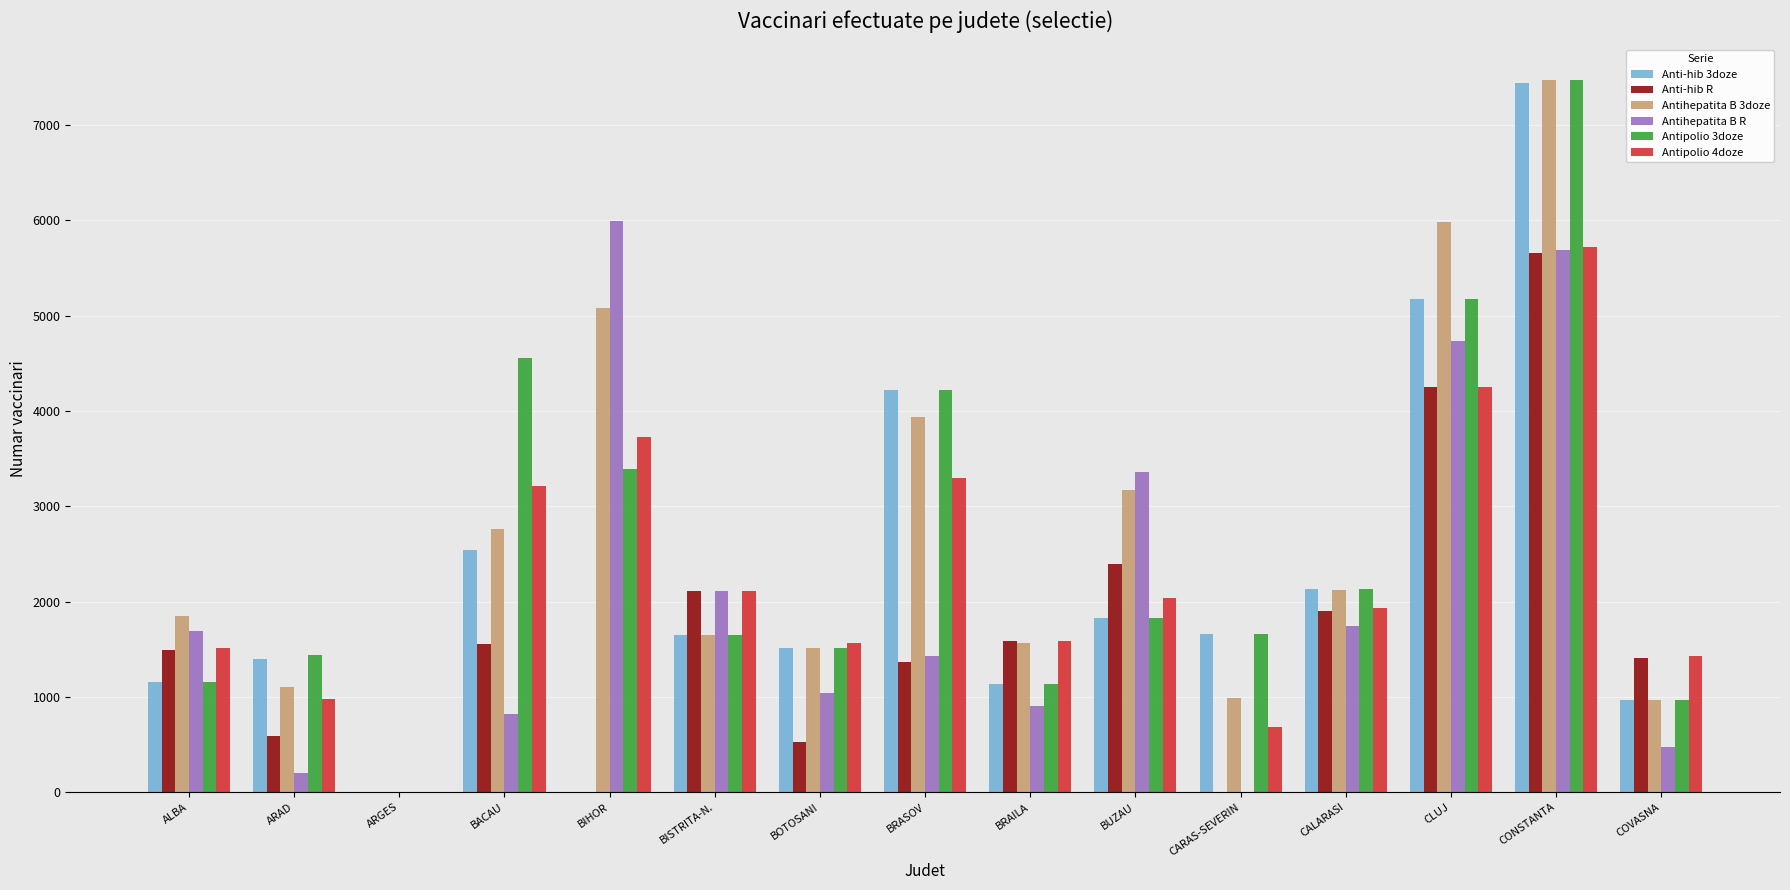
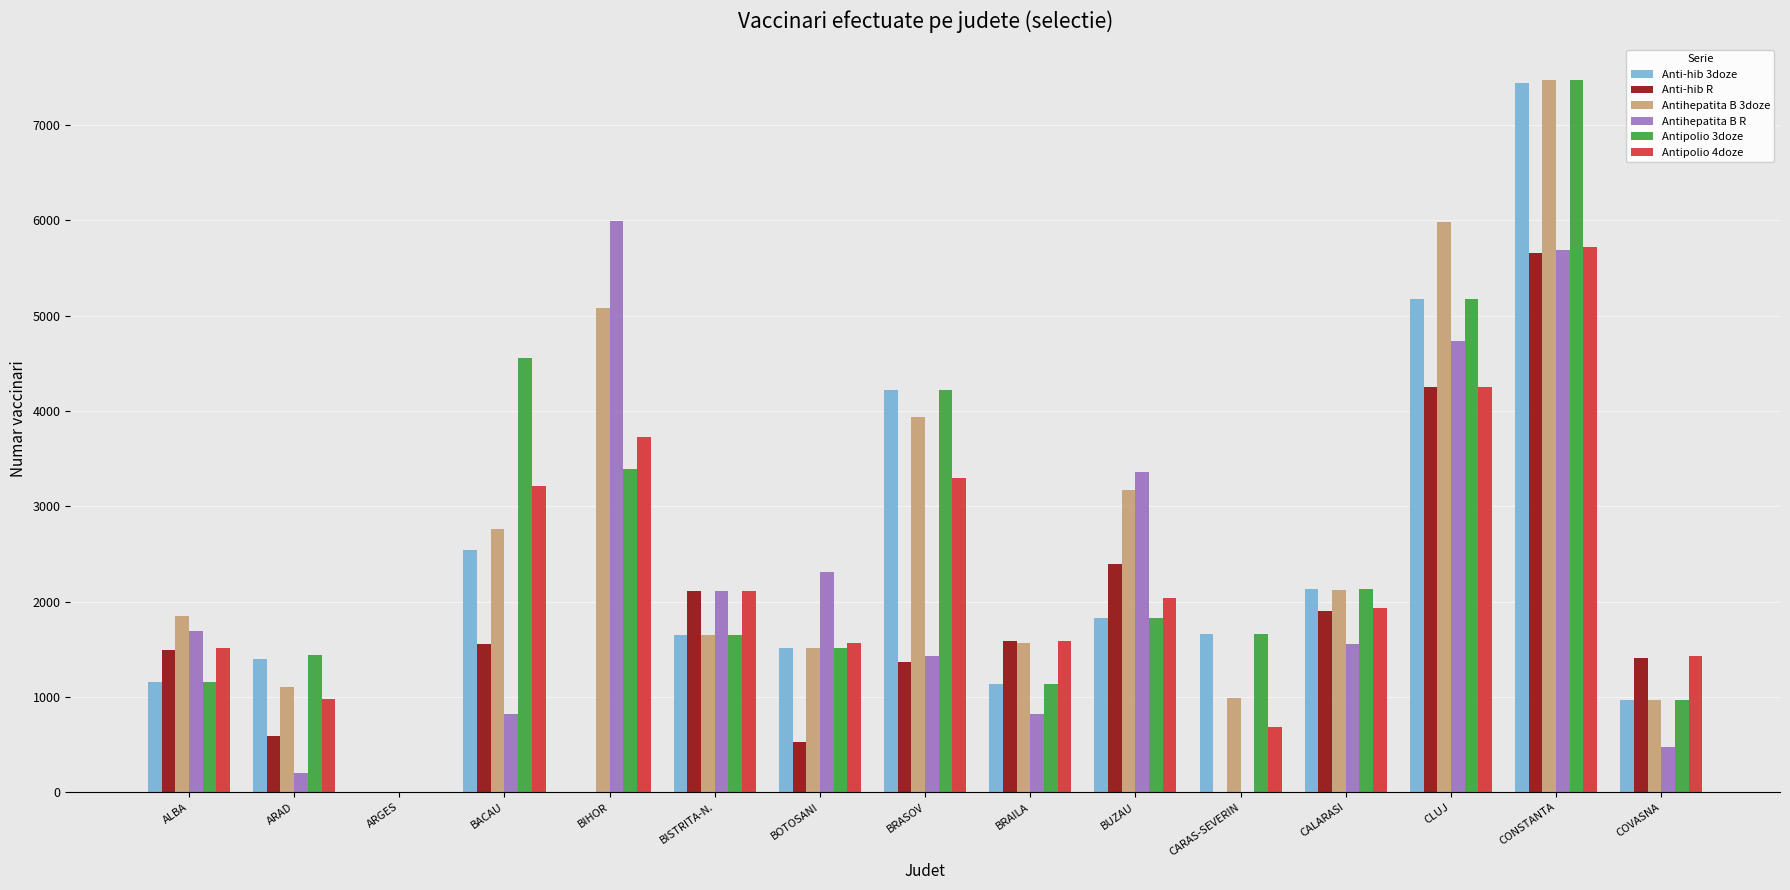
Antihepatita B R, BOTOSANI: 1000 -> 2300
Antihepatita B R, BRAILA: 900 -> 800
Antihepatita B R, CALARASI: 1700 -> 1600
